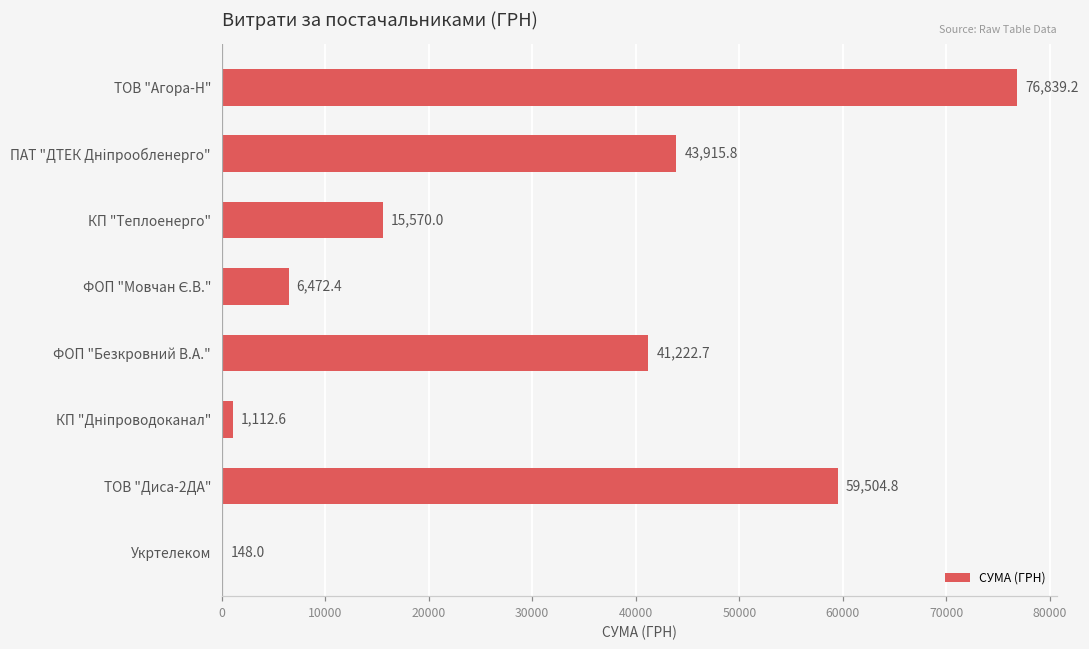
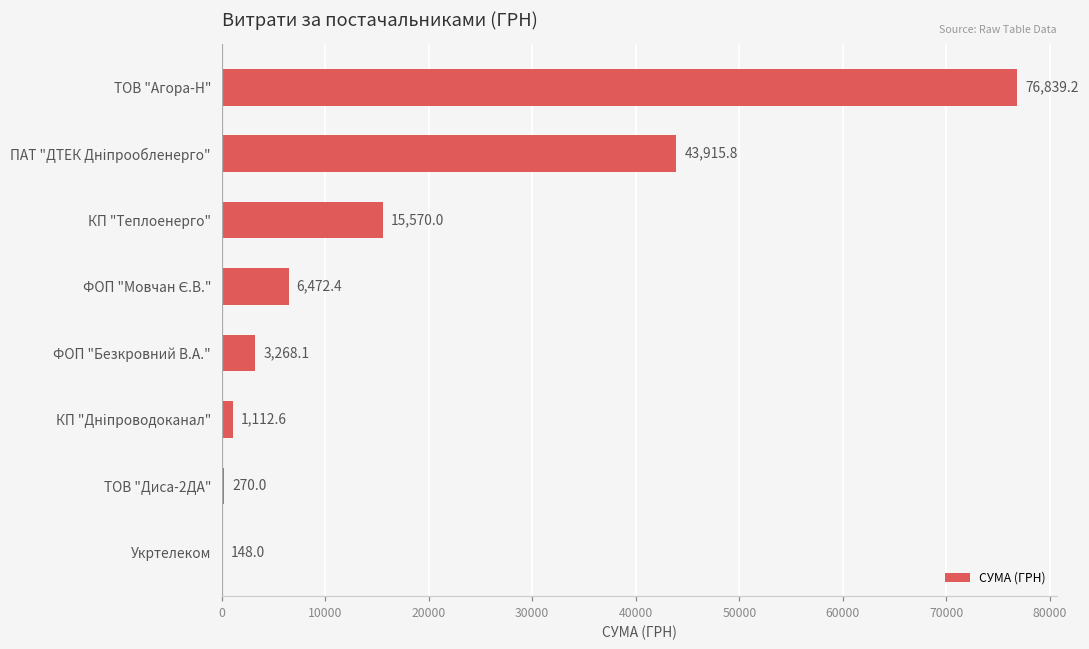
ФОП "Безкровний В.А.": 41,222.7 -> 3,268.1
ТОВ "Диса-2ДА": 59,504.8 -> 270.0
